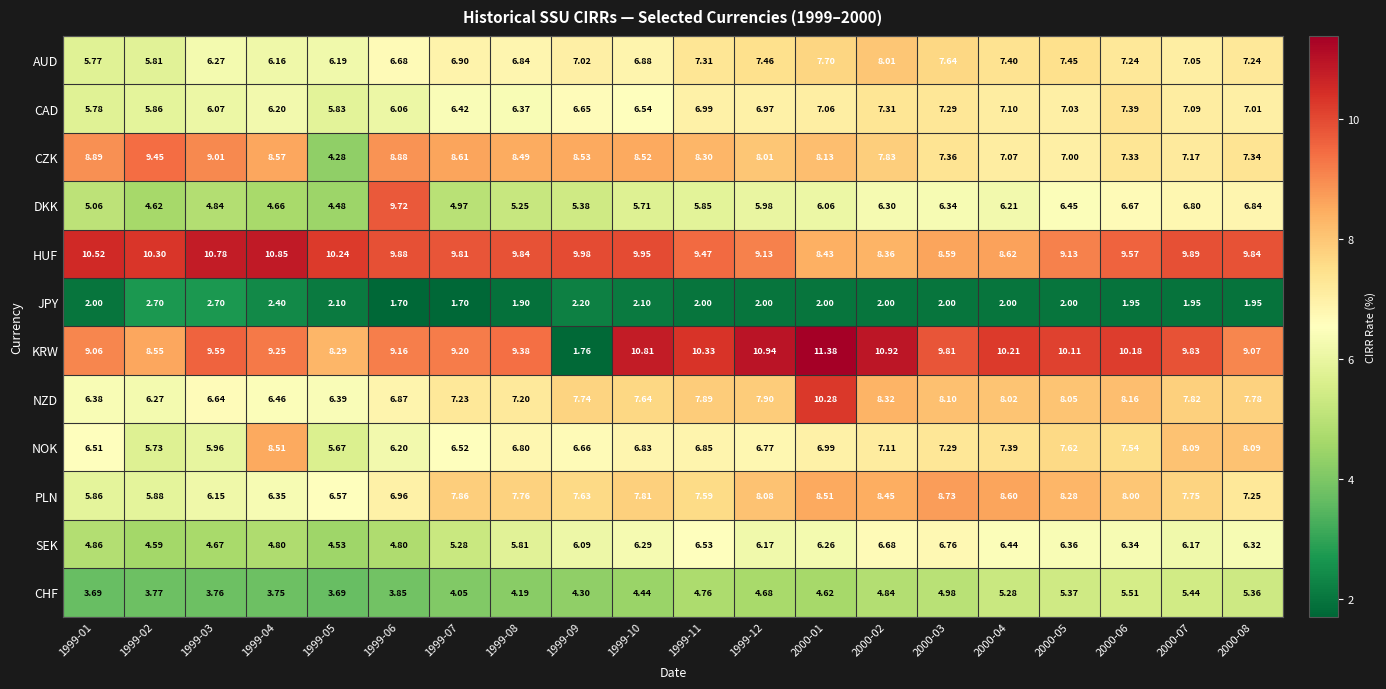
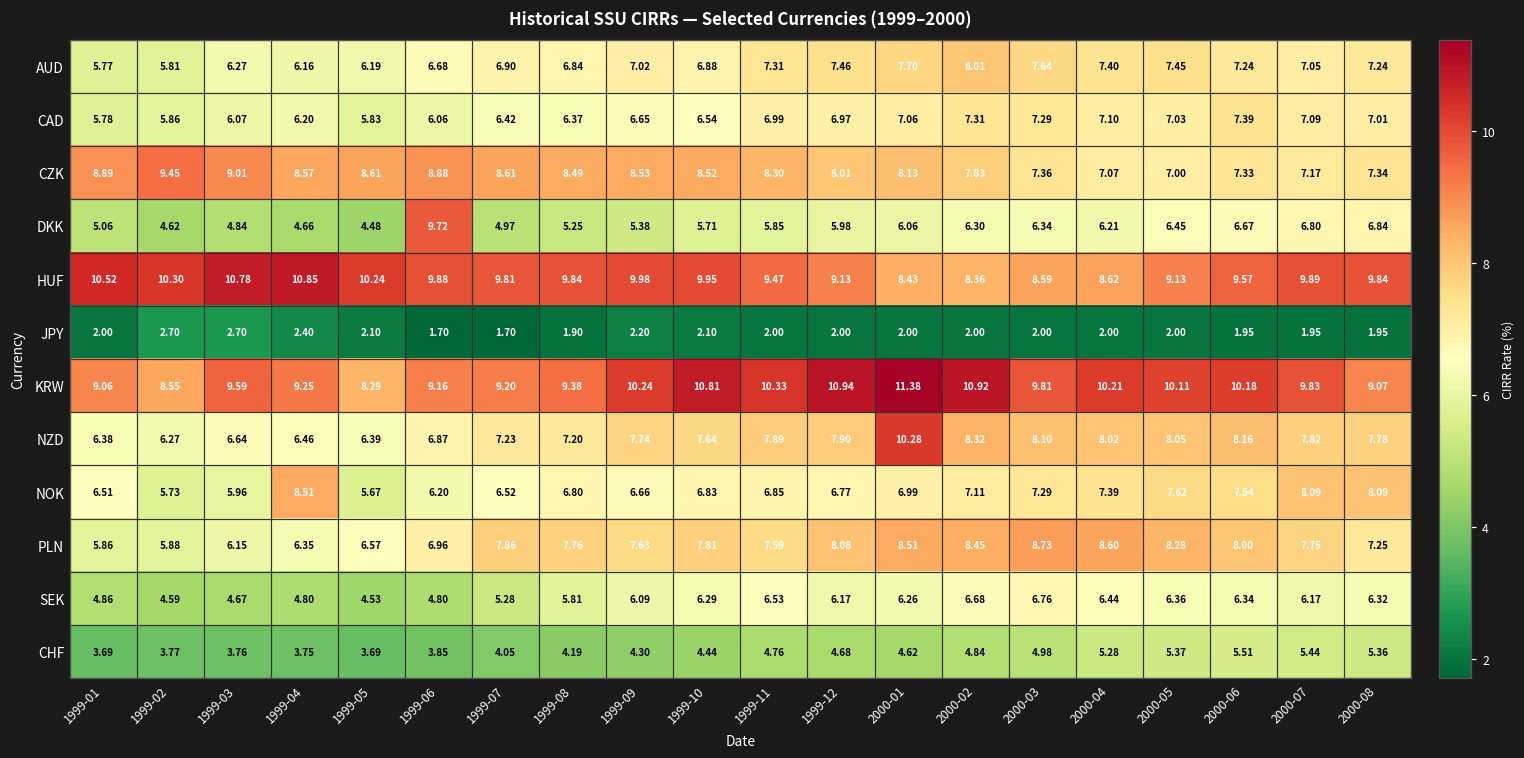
CZK, 1999-05: 4.28 -> 8.61
KRW, 1999-09: 1.76 -> 10.24
